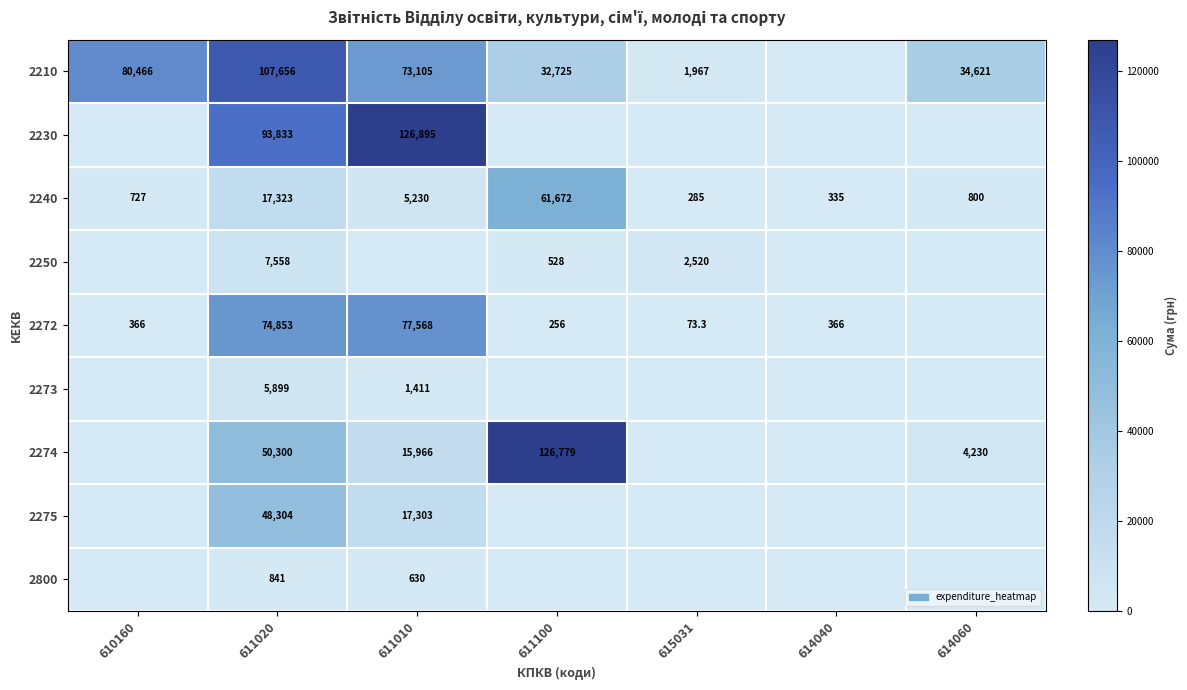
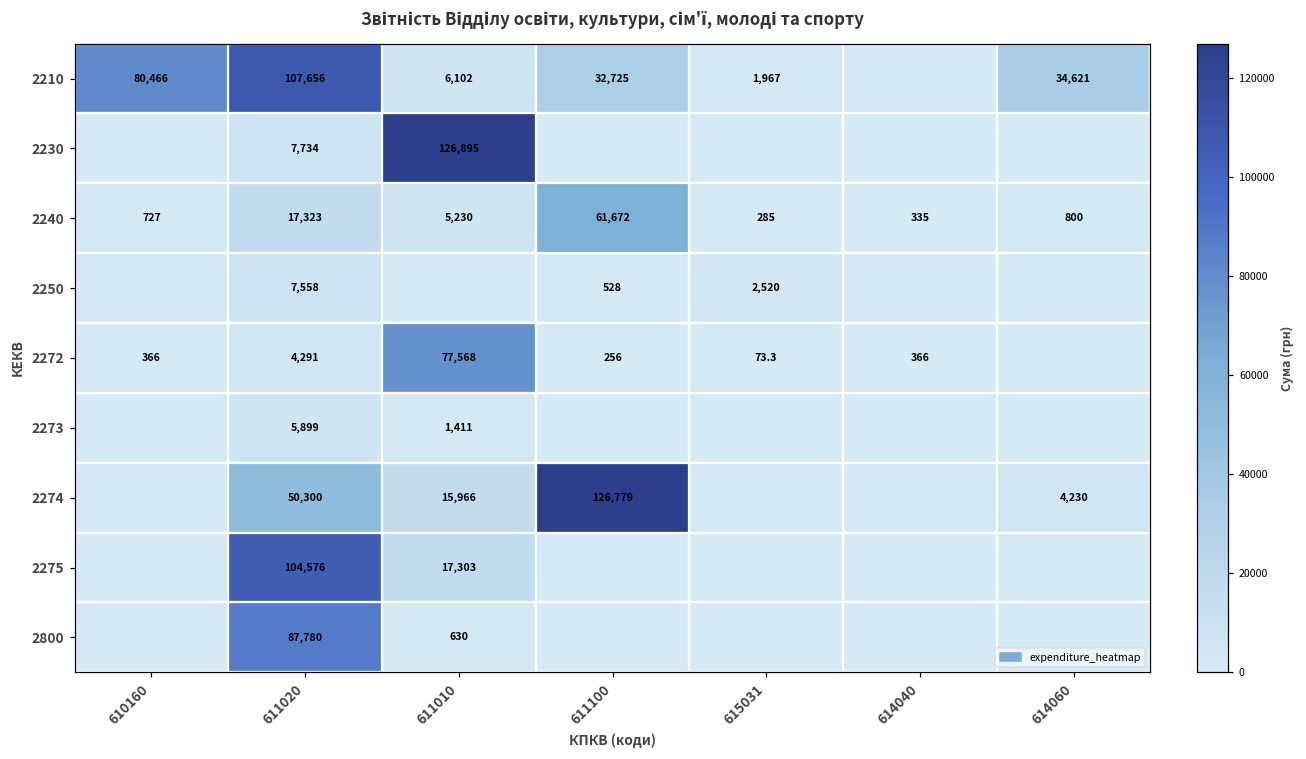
2210, 611010: 73,105 -> 6,102
2230, 611020: 93,833 -> 7,734
2272, 611020: 74,853 -> 4,291
2275, 611020: 48,304 -> 104,576
2800, 611020: 841 -> 87,780
